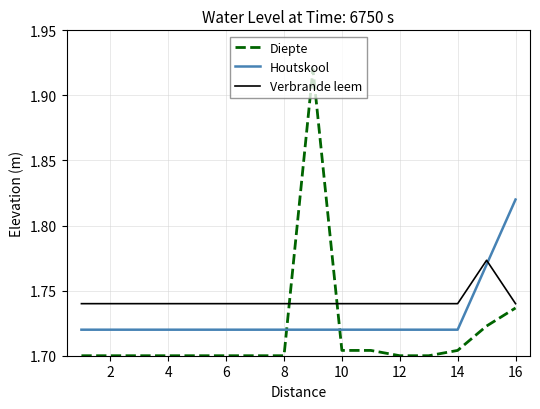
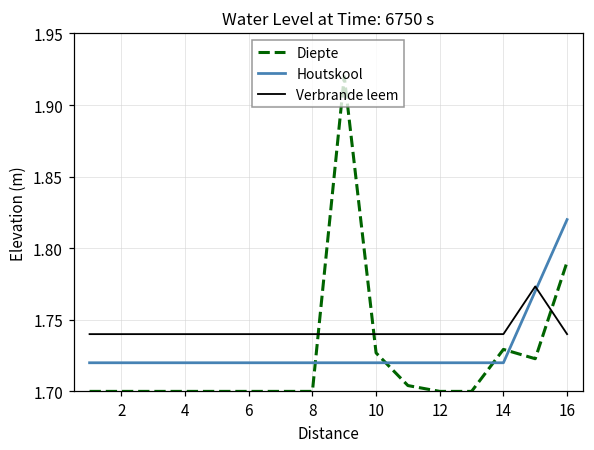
Diepte, 10: 1.704 -> 1.727
Diepte, 14: 1.704 -> 1.729
Diepte, 16: 1.737 -> 1.790
